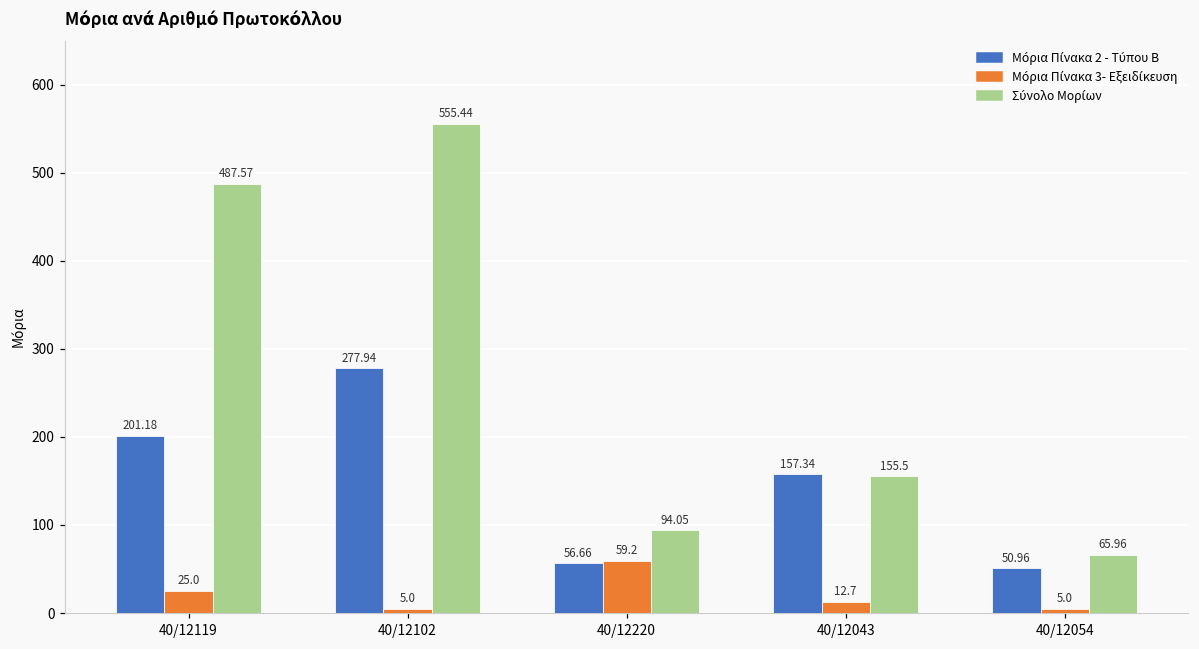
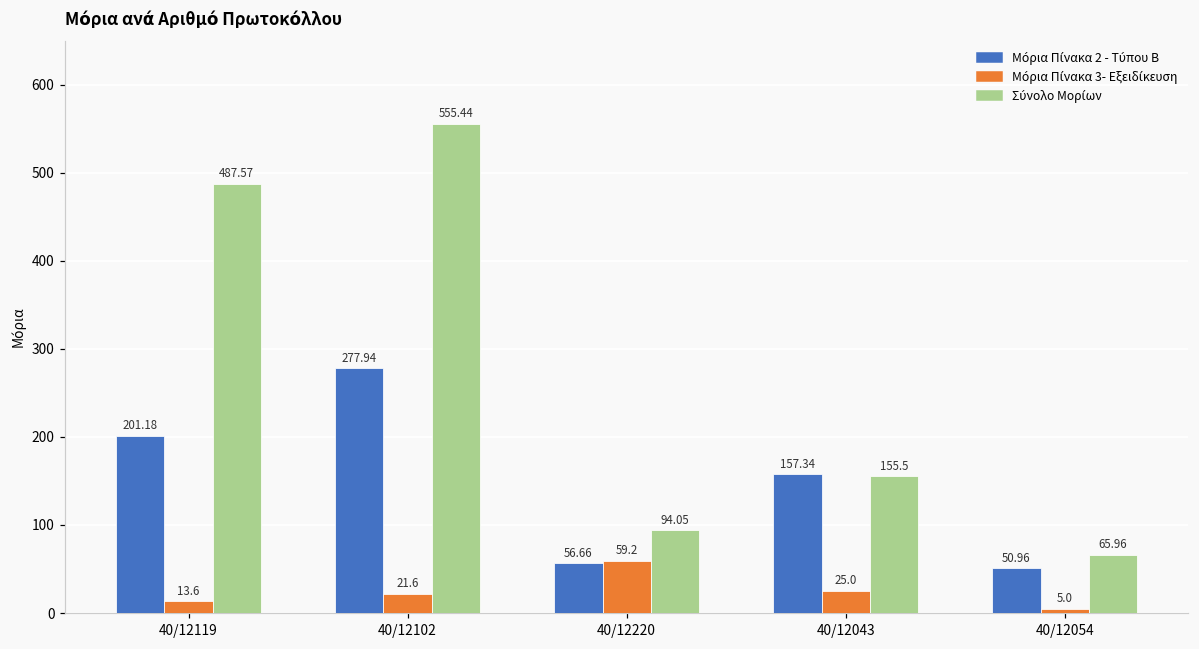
Μόρια Πίνακα 3- Εξειδίκευση, 40/12119: 25.0 -> 13.6
Μόρια Πίνακα 3- Εξειδίκευση, 40/12102: 5.0 -> 21.6
Μόρια Πίνακα 3- Εξειδίκευση, 40/12043: 12.7 -> 25.0
